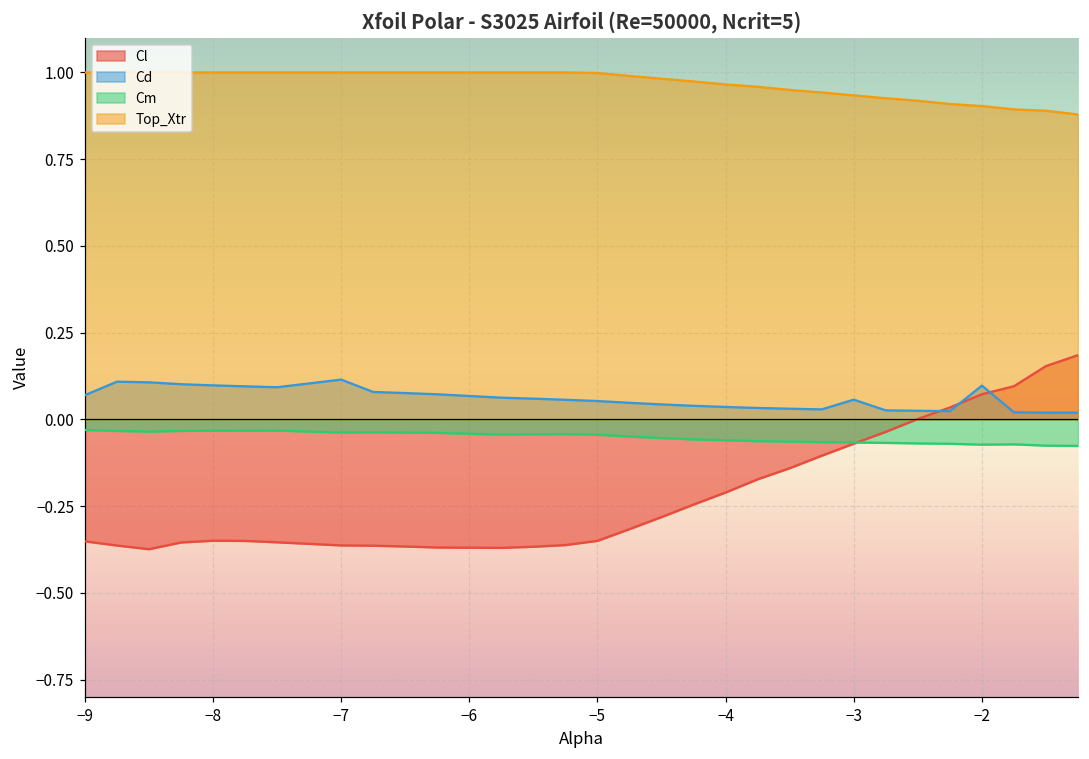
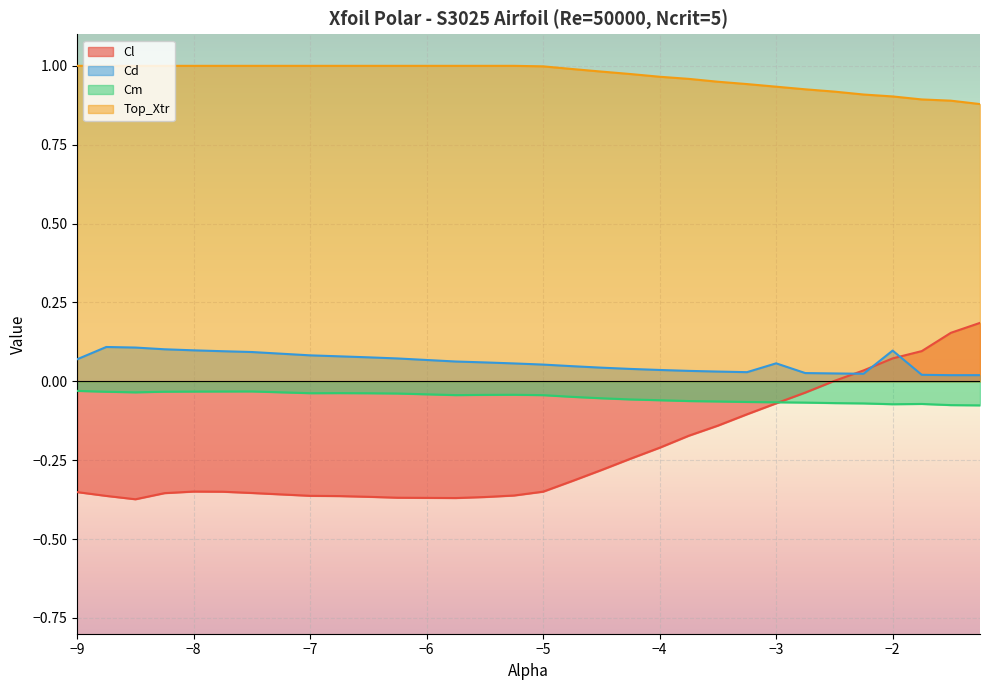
Cd, −7: 0.11 -> 0.08
